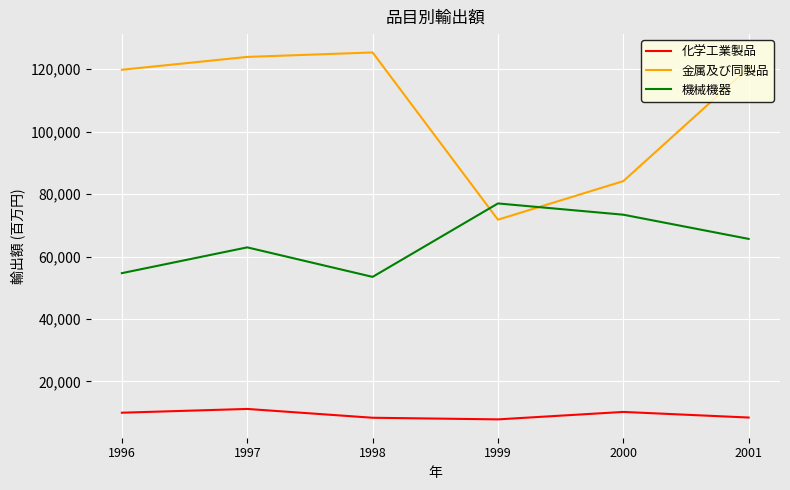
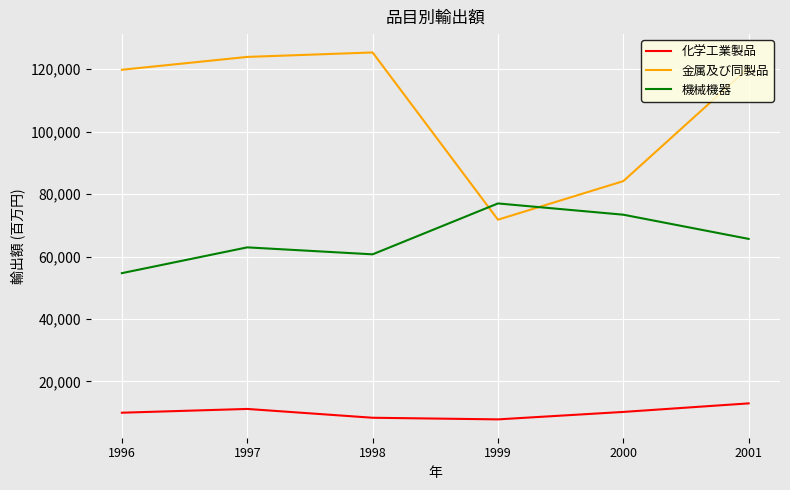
機械機器, 1998: 53,000 -> 61,000
化学工業製品, 2001: 8,000 -> 13,000
